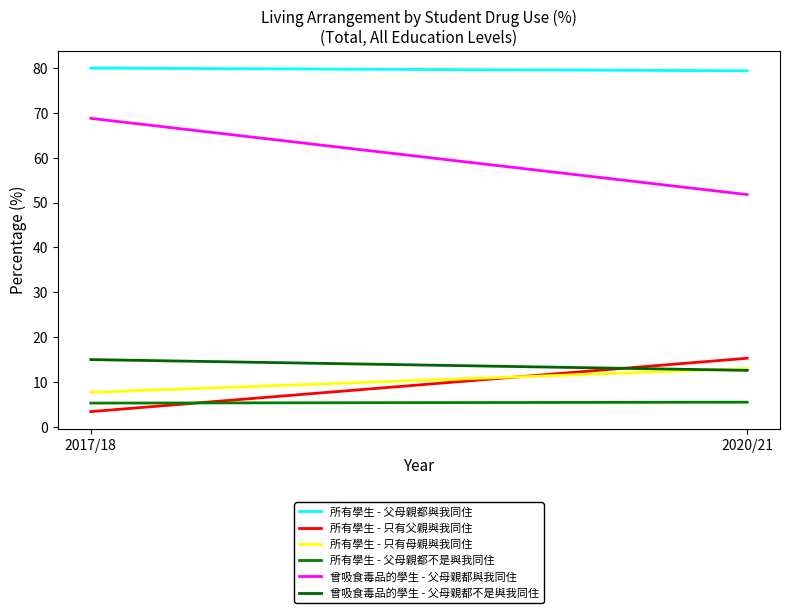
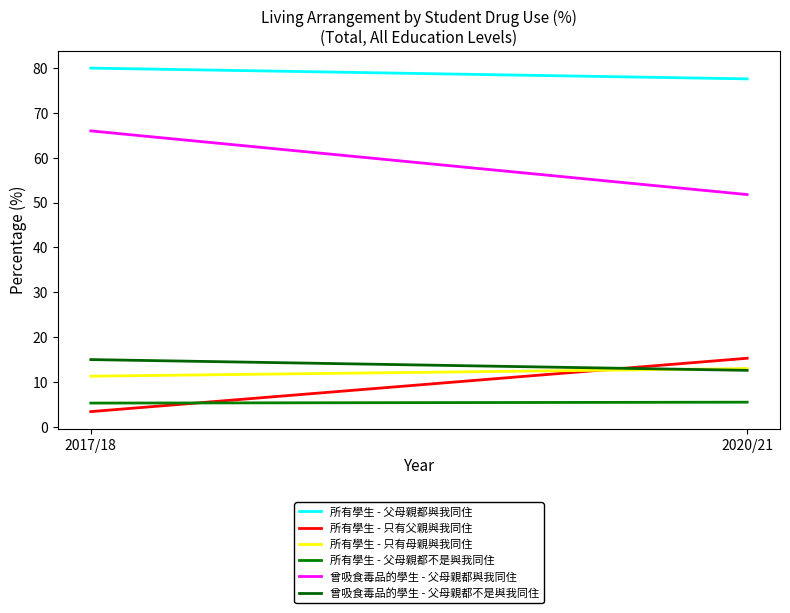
所有學生 - 只有母親與我同住, 2017/18: 8 -> 11
曾吸食毒品的學生 - 父母親都與我同住, 2017/18: 69 -> 66
所有學生 - 父母親都與我同住, 2020/21: 79 -> 78
